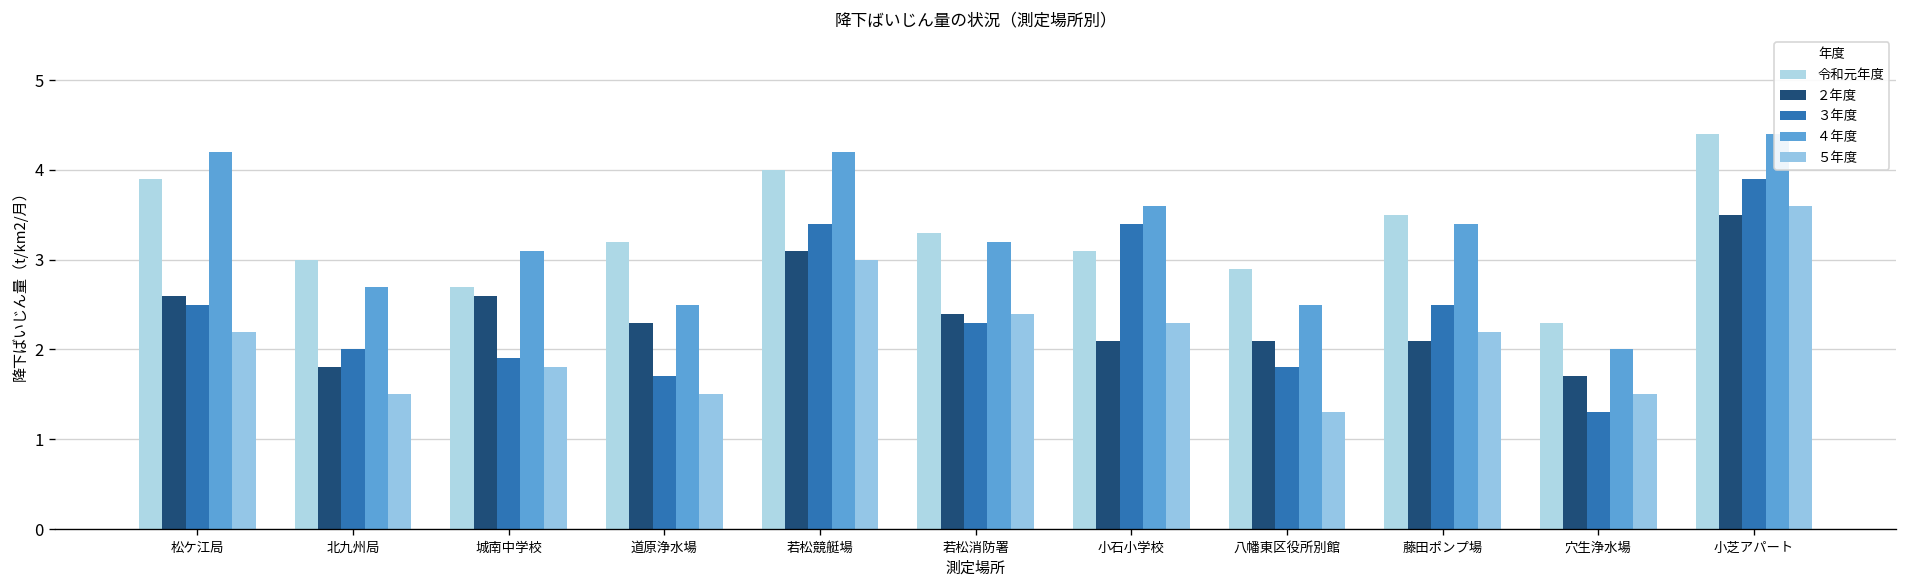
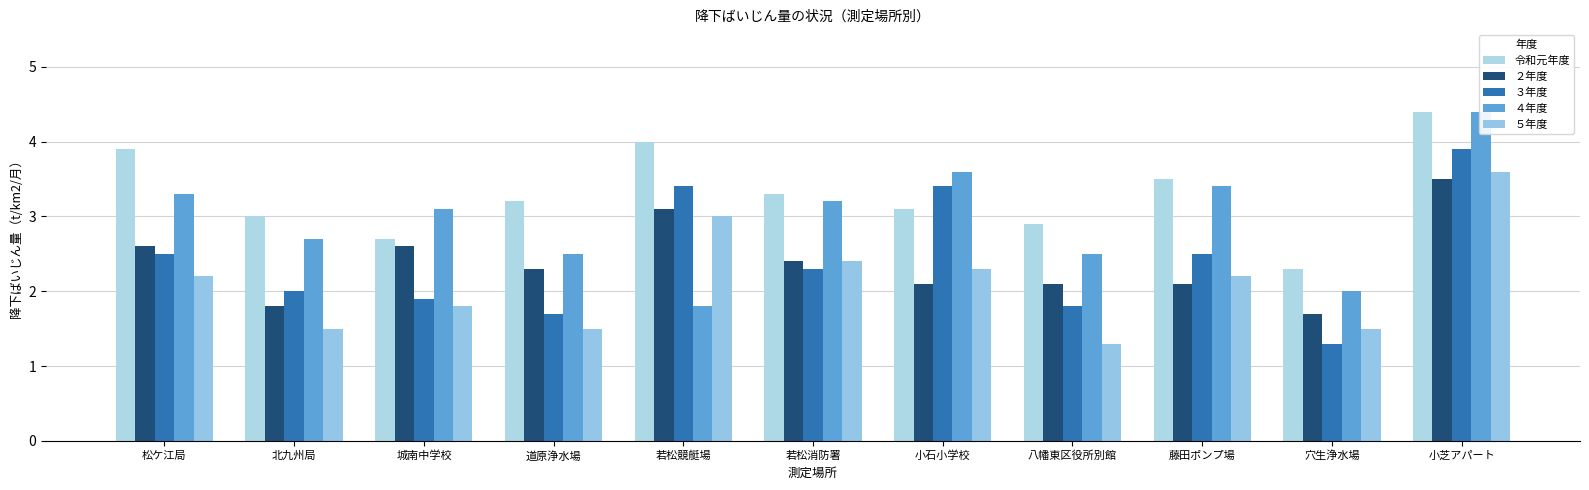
４年度, 松ケ江局: 4.2 -> 3.3
４年度, 若松競艇場: 4.2 -> 1.8
